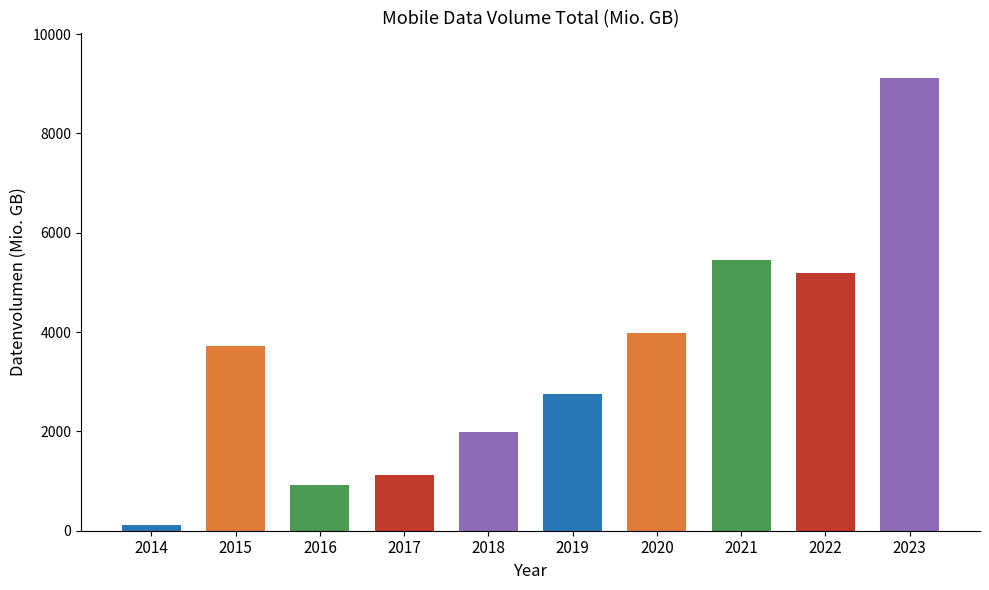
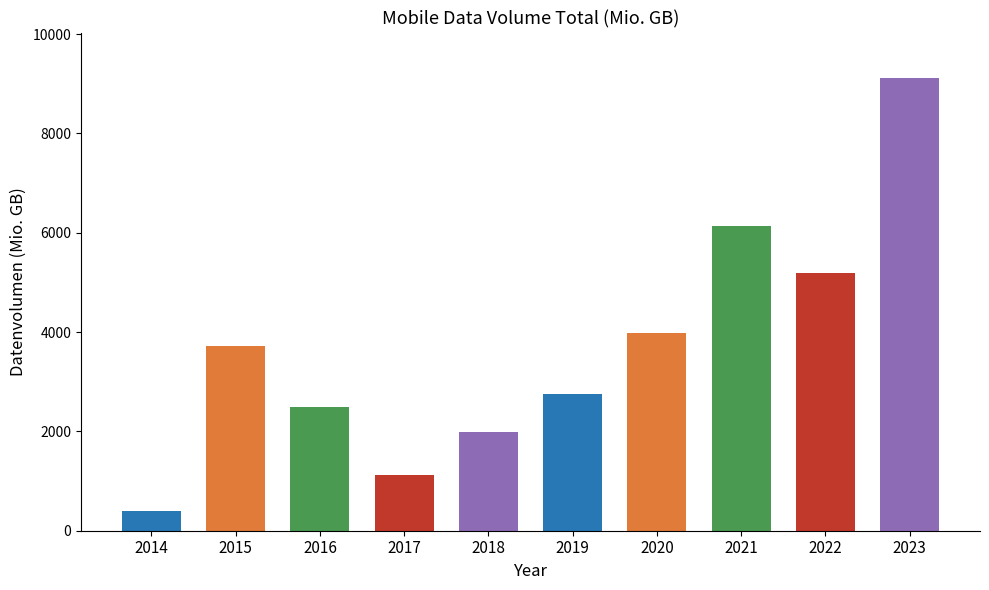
2014: 100 -> 400
2016: 900 -> 2500
2021: 5500 -> 6100
